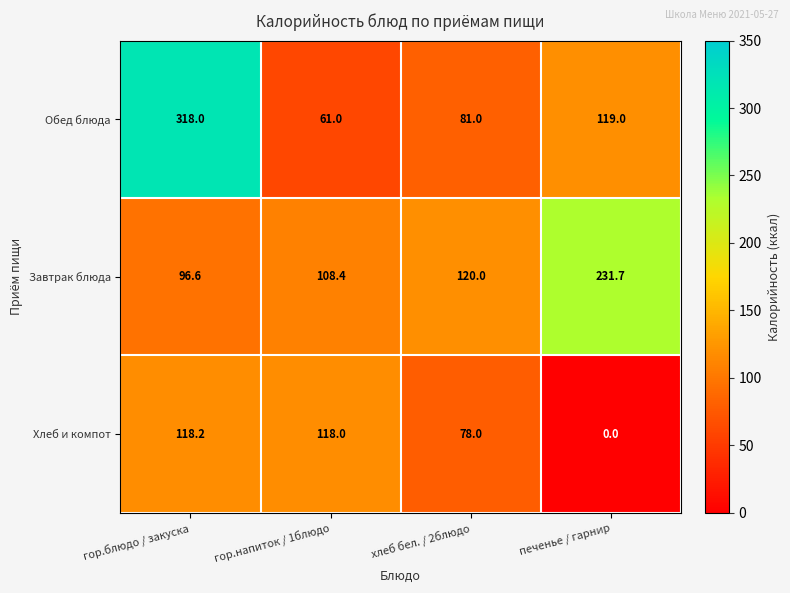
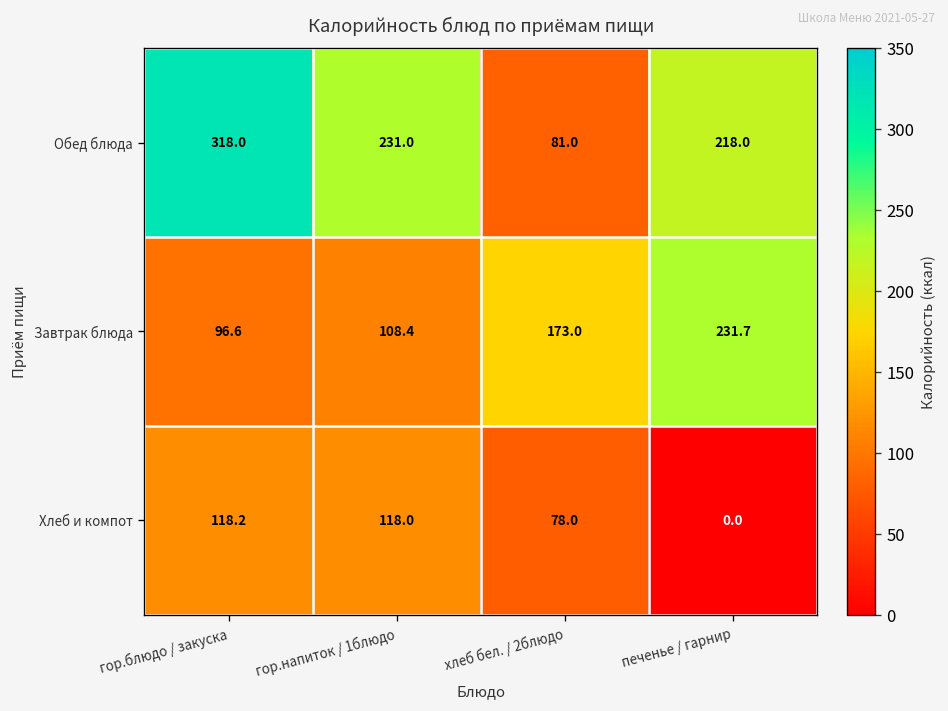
Обед блюда, гор.напиток / 1блюдо: 61.0 -> 231.0
Обед блюда, печенье / гарнир: 119.0 -> 218.0
Завтрак блюда, хлеб бел. / 2блюдо: 120.0 -> 173.0
